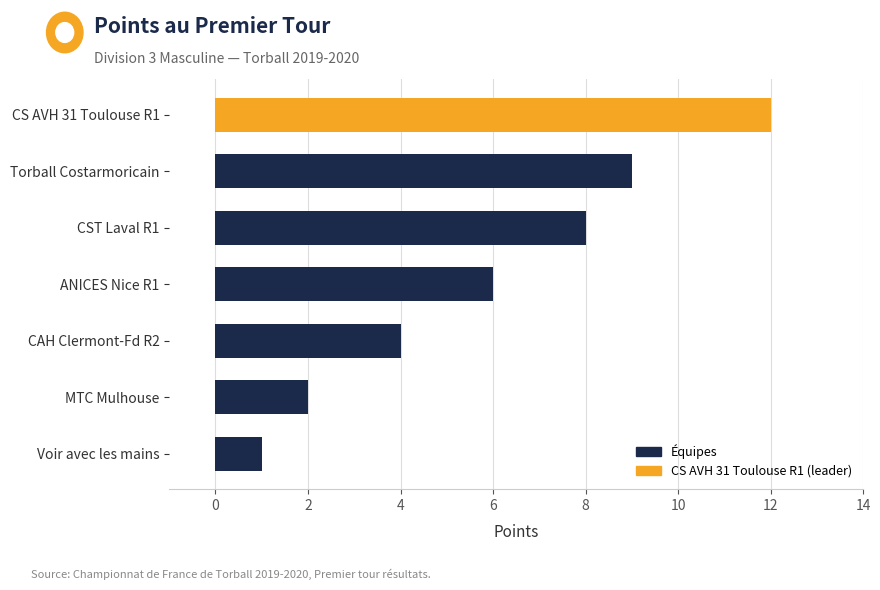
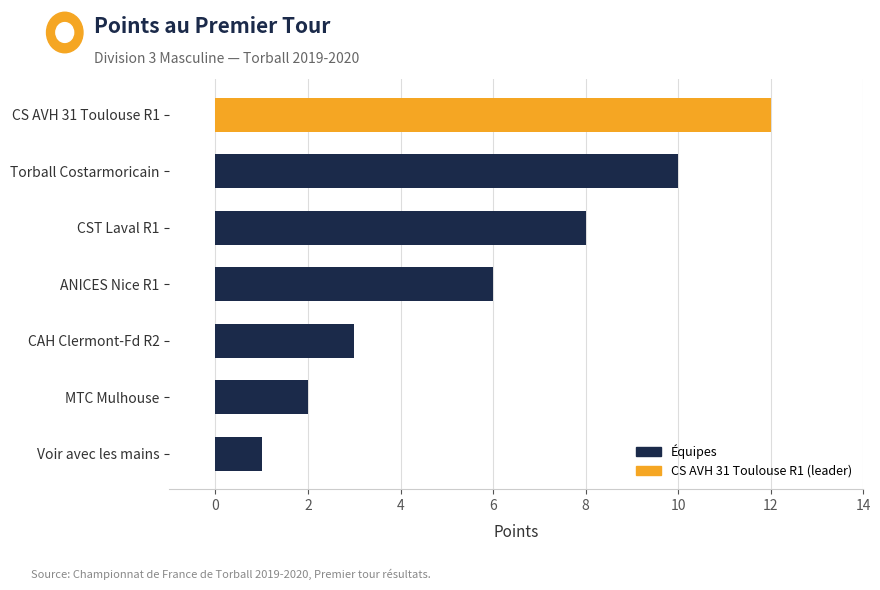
Torball Costarmoricain: 9 -> 10
CAH Clermont-Fd R2: 4 -> 3
